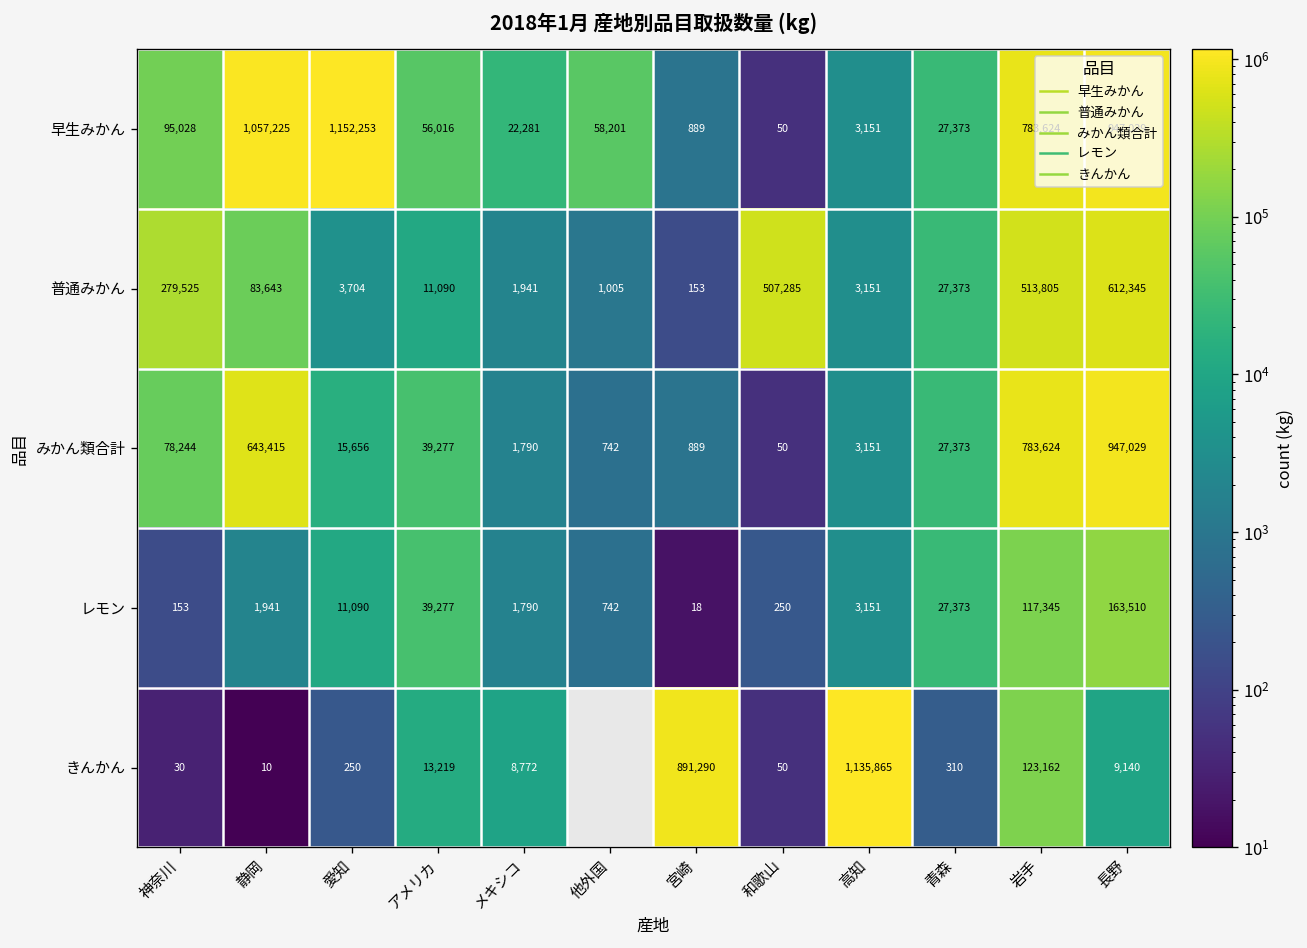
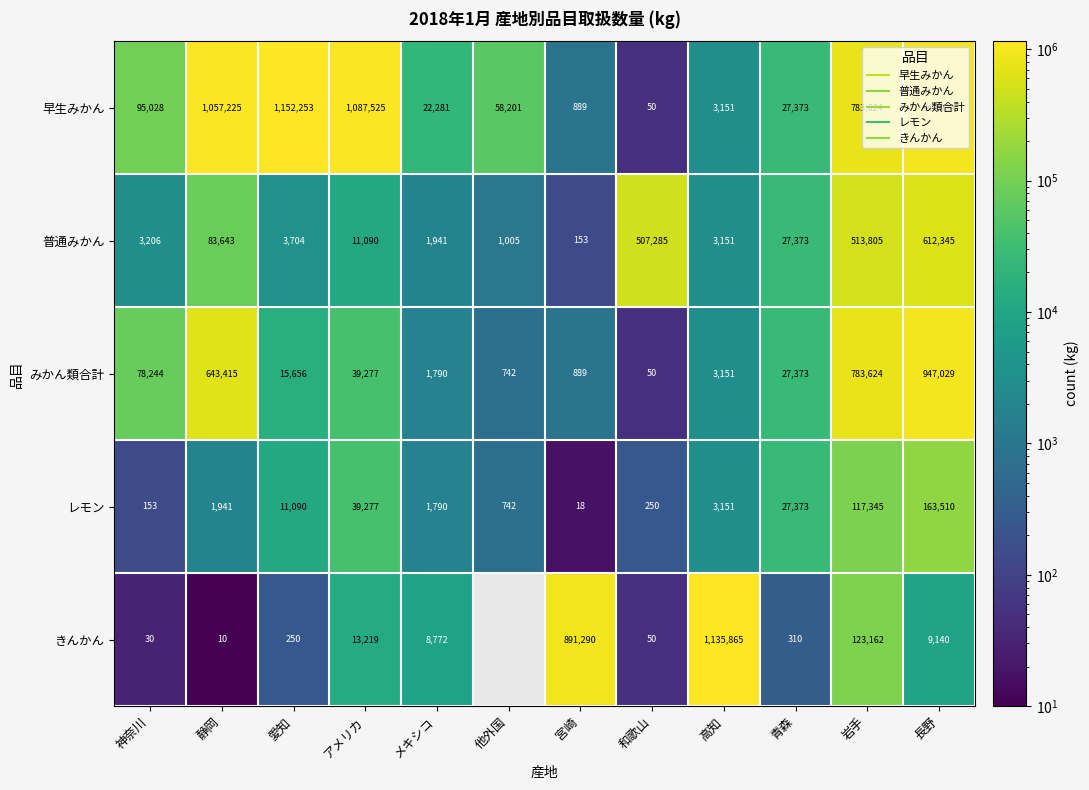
早生みかん, アメリカ: 56,016 -> 1,087,525
普通みかん, 神奈川: 279,525 -> 3,206
